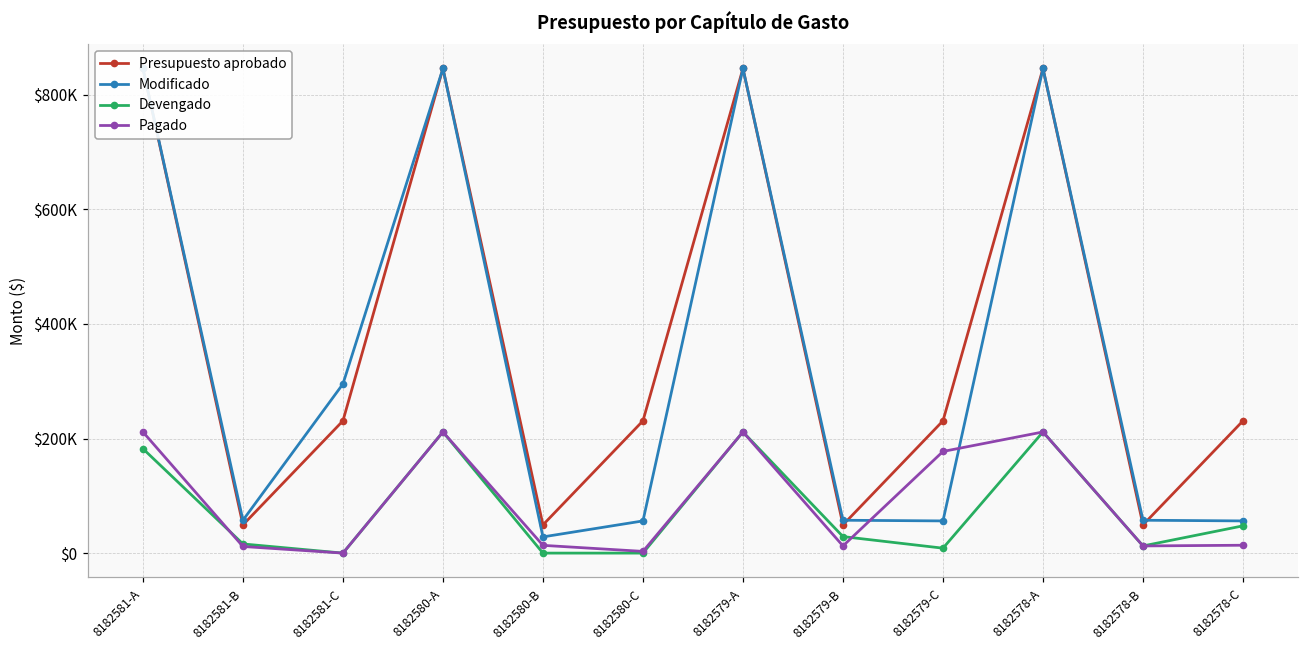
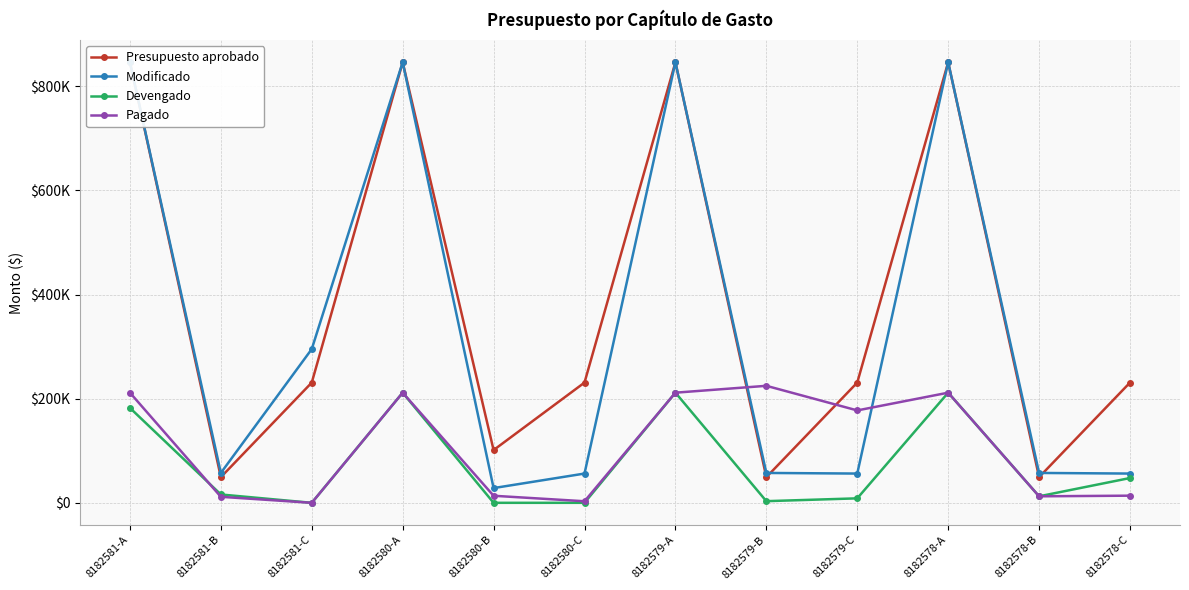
Presupuesto aprobado, 8182580-B: $50000 -> $100000
Devengado, 8182579-B: $30000 -> $0
Pagado, 8182579-B: $10000 -> $220000
